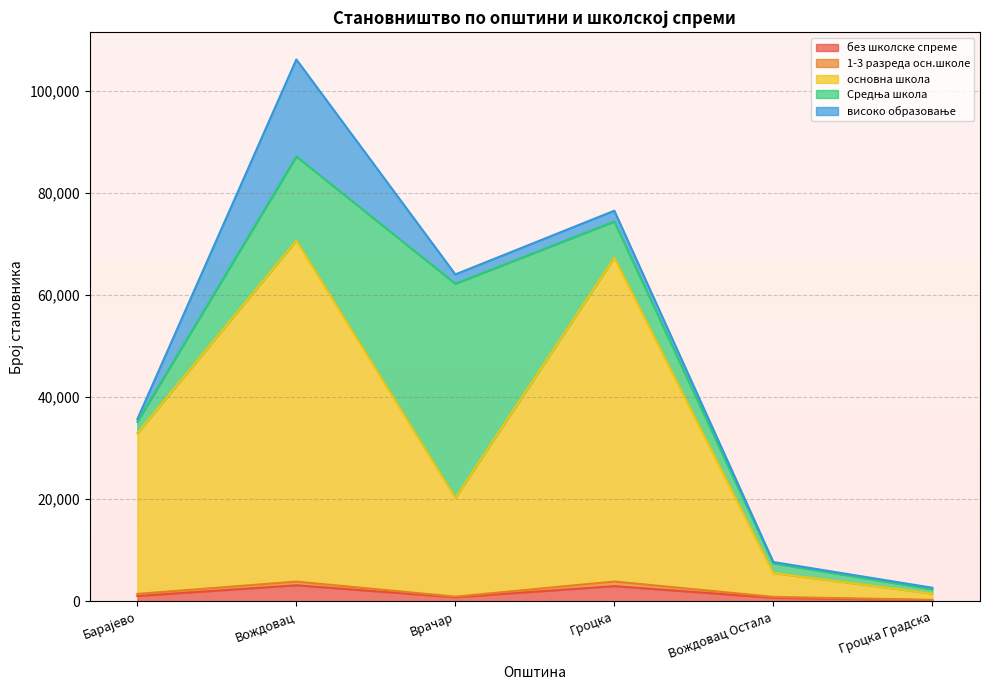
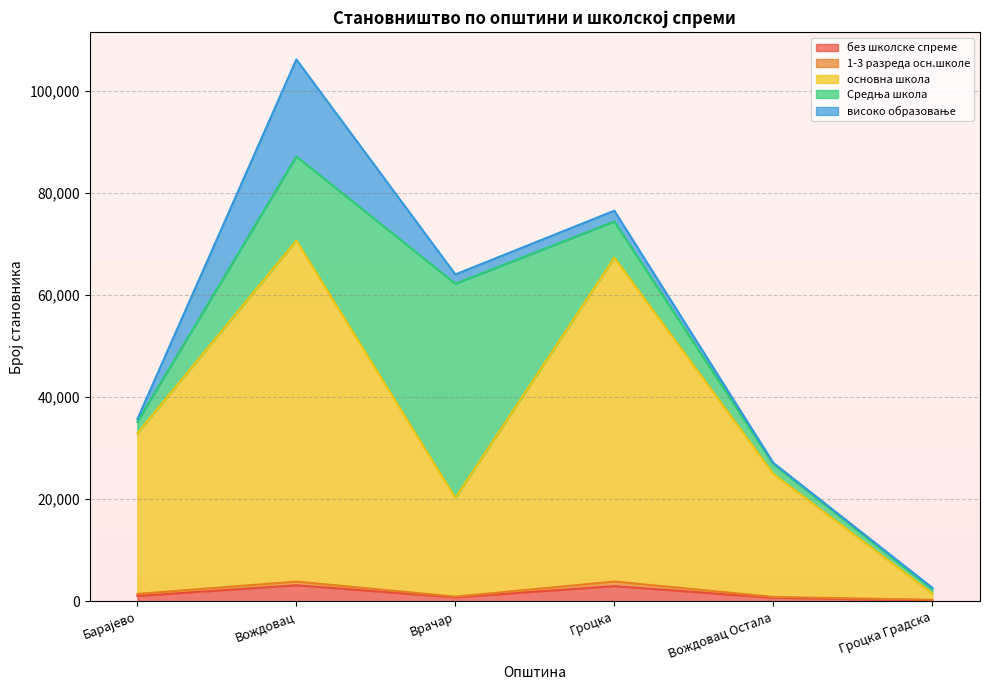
основна школа, Вождовац Остала: 5,000 -> 24,000
